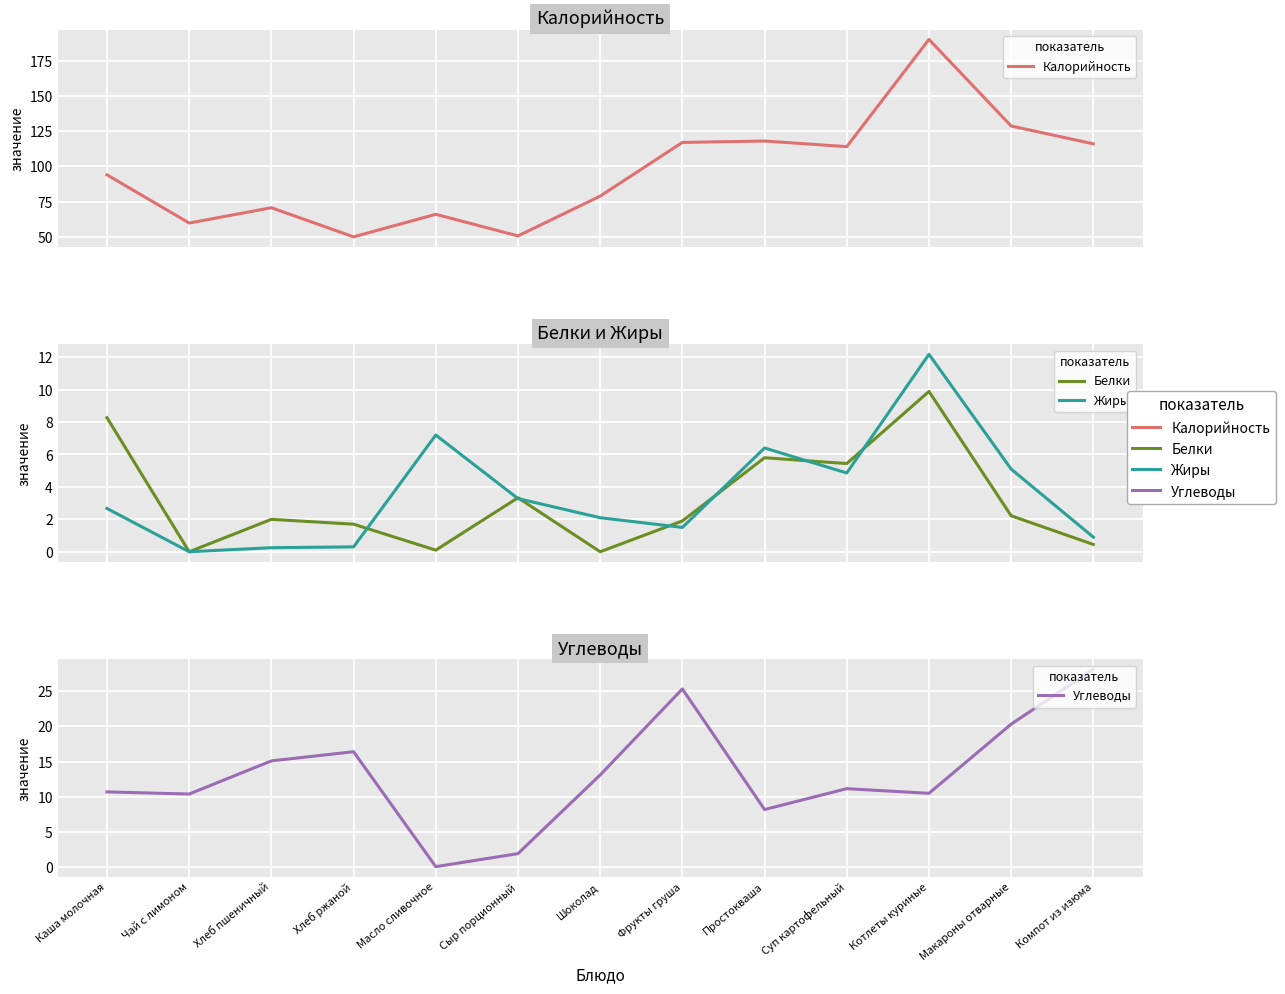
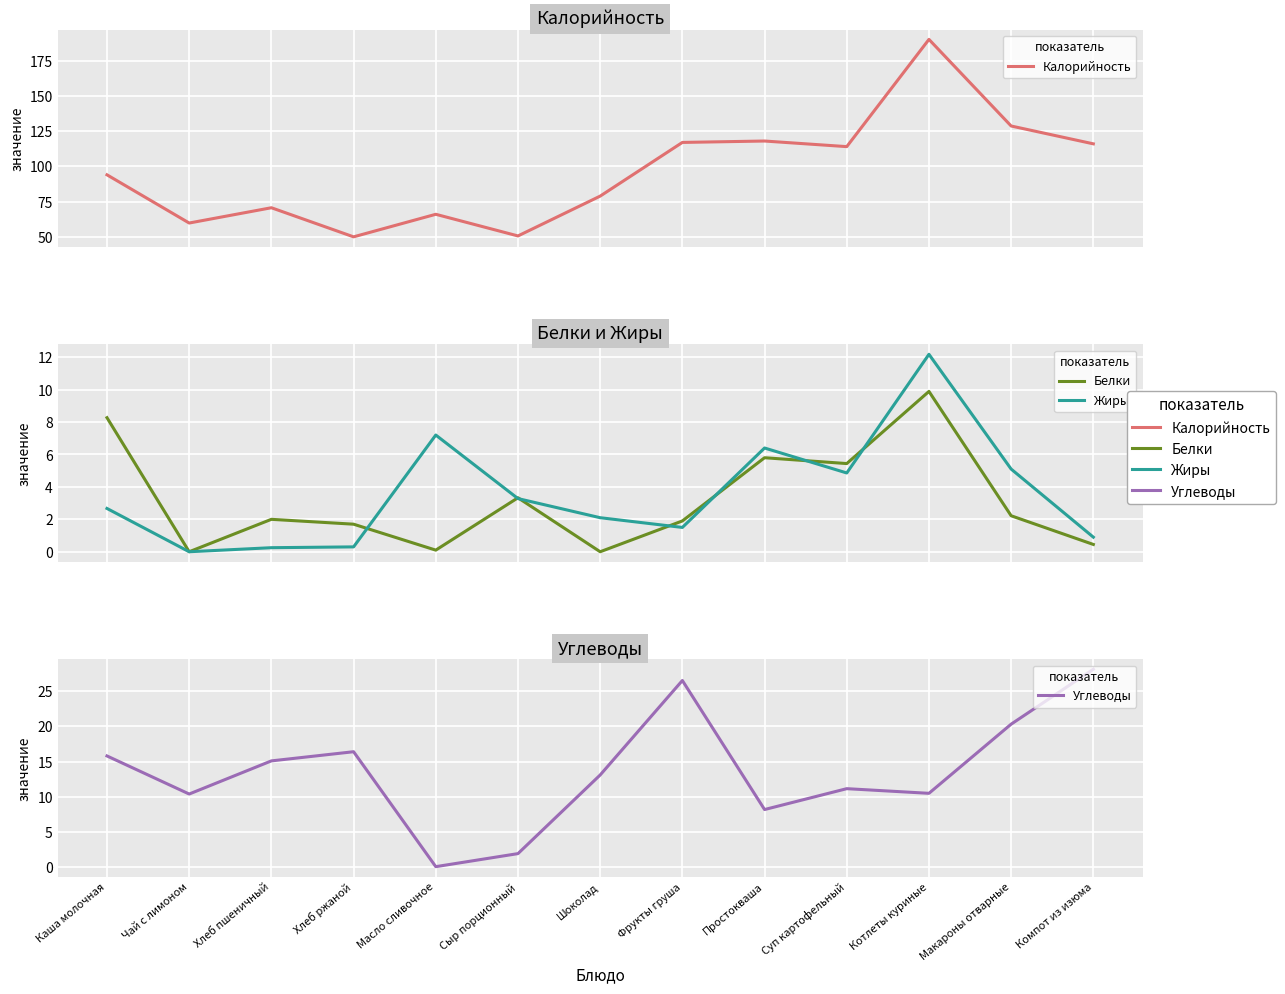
Углеводы, Каша молочная: 11 -> 16
Углеводы, Фрукты груша: 25 -> 27
